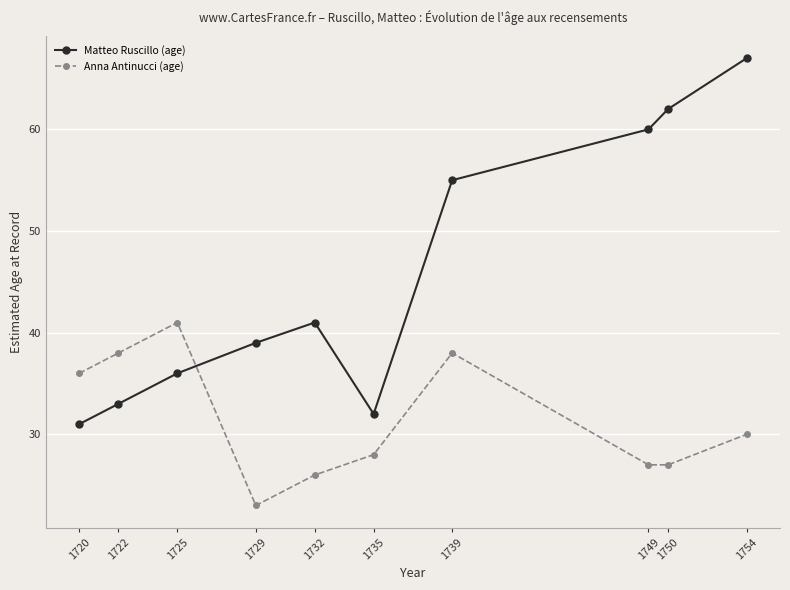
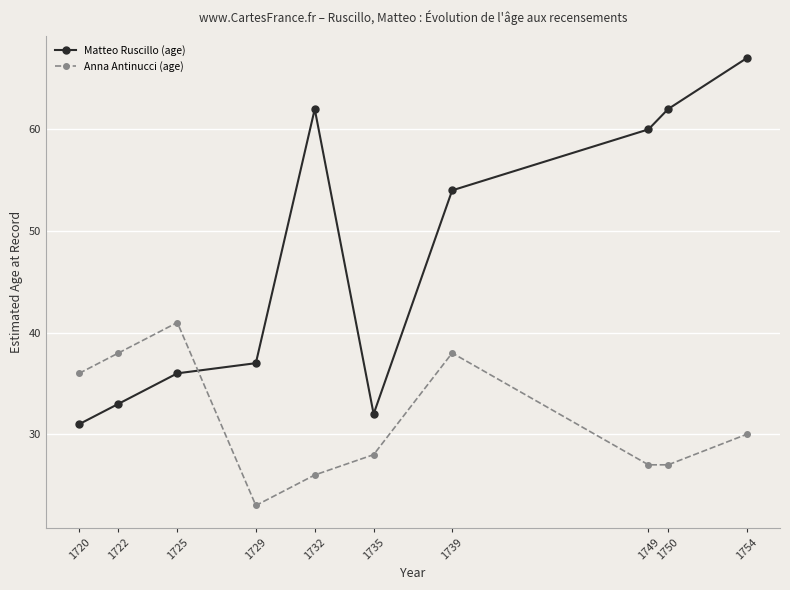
Matteo Ruscillo (age), 1729: 39 -> 37
Matteo Ruscillo (age), 1732: 41 -> 62
Matteo Ruscillo (age), 1739: 55 -> 54
